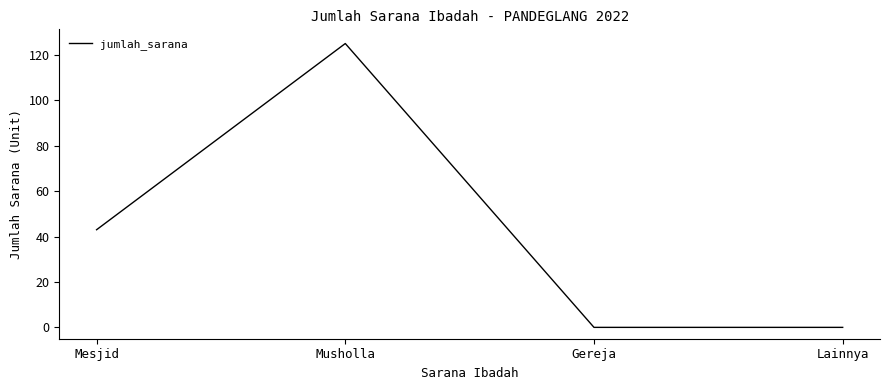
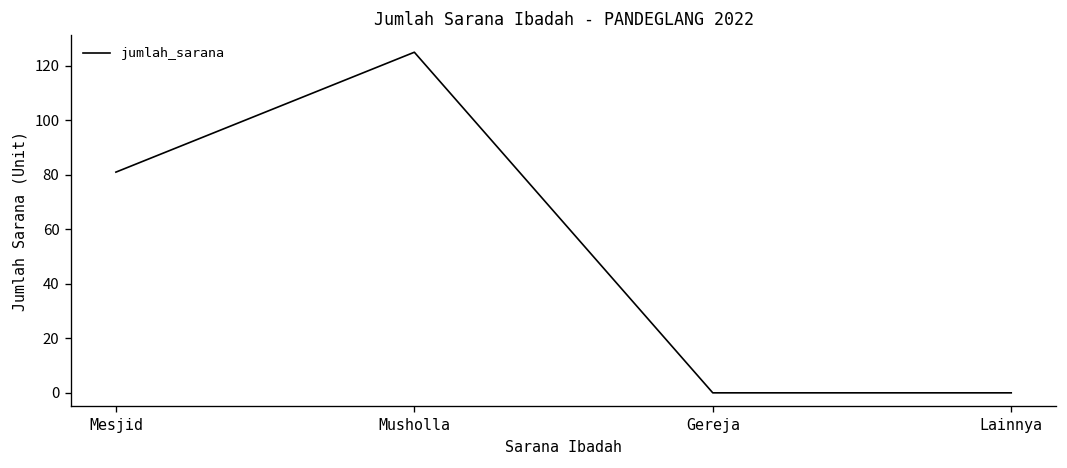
Mesjid: 43 -> 81
